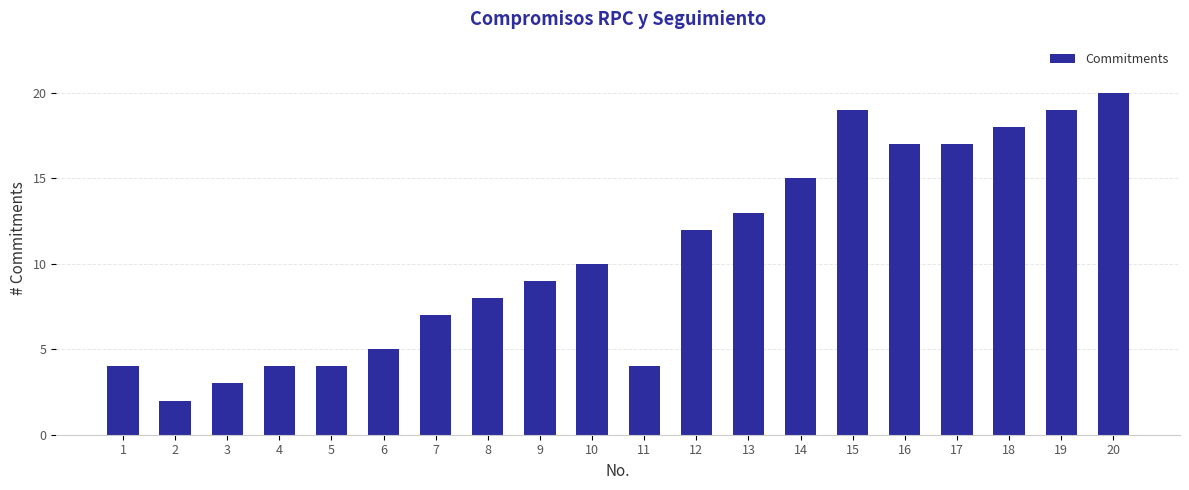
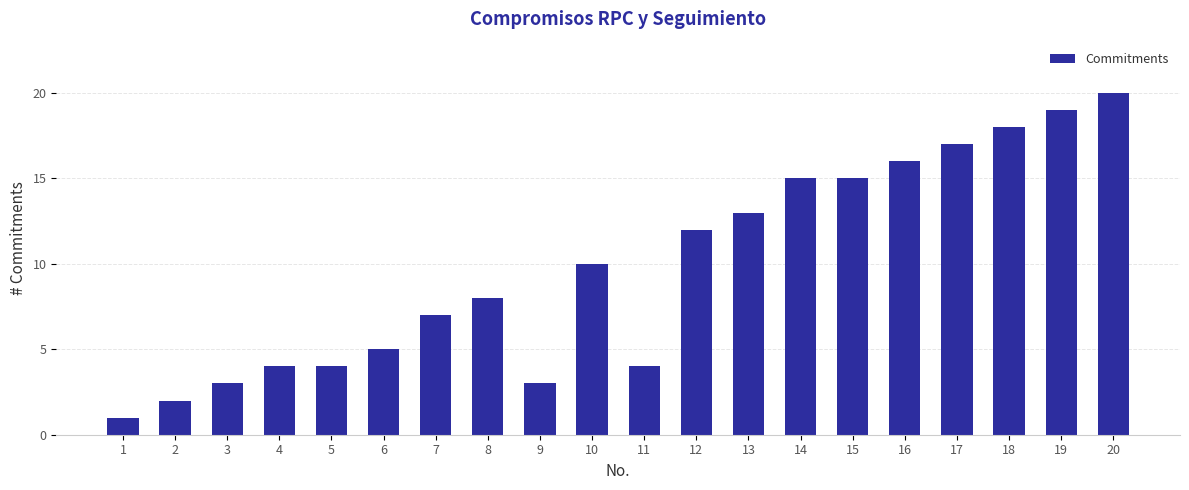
1: 4 -> 1
9: 9 -> 3
15: 19 -> 15
16: 17 -> 16
